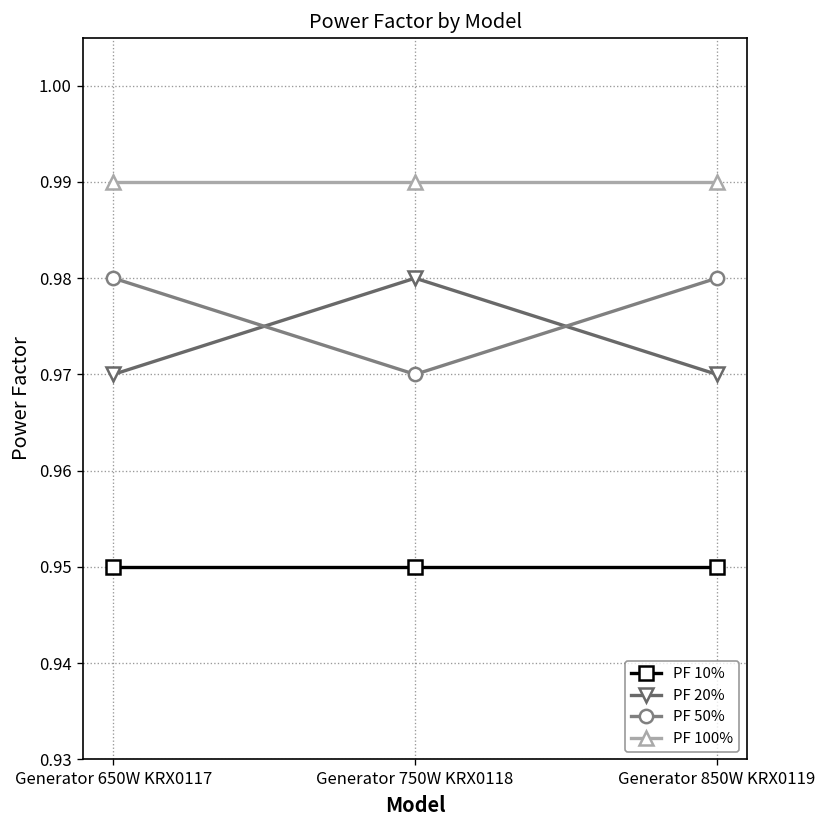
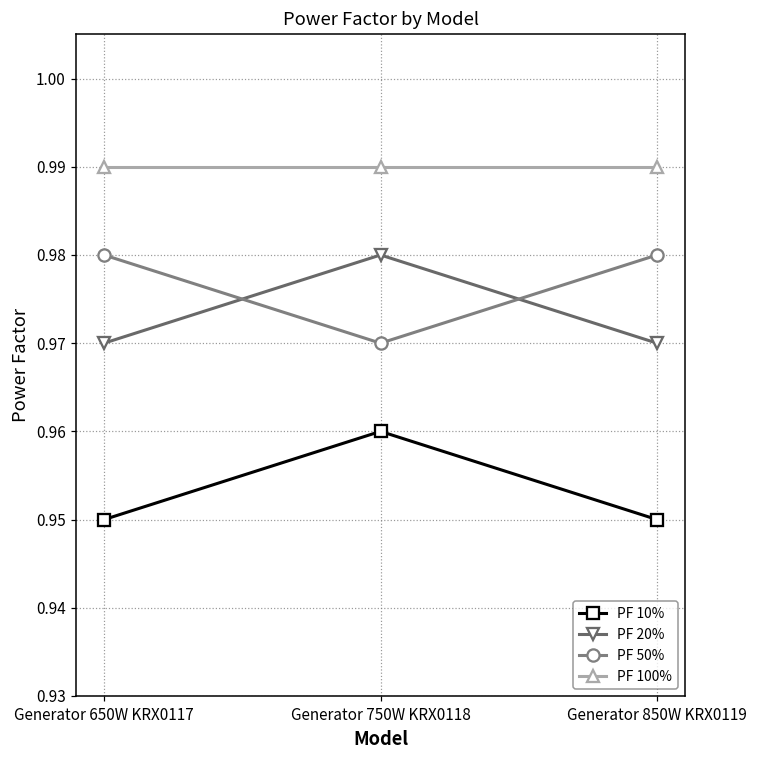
PF 10%, Generator 750W KRX0118: 0.95 -> 0.96
